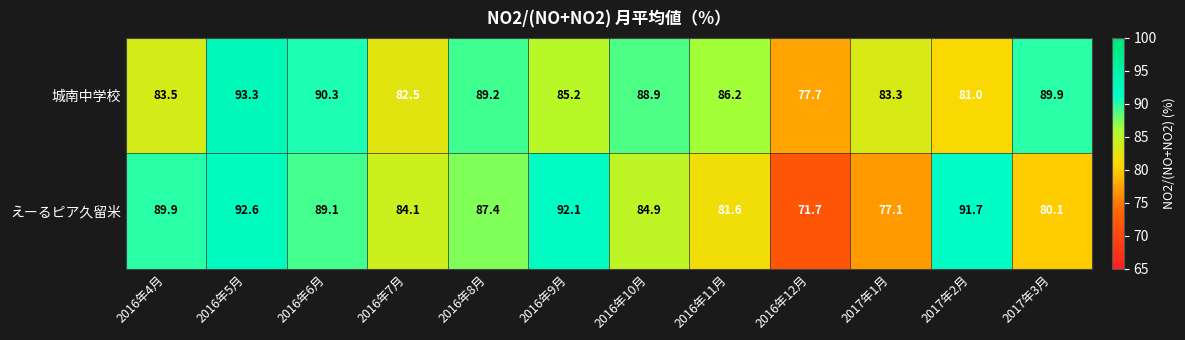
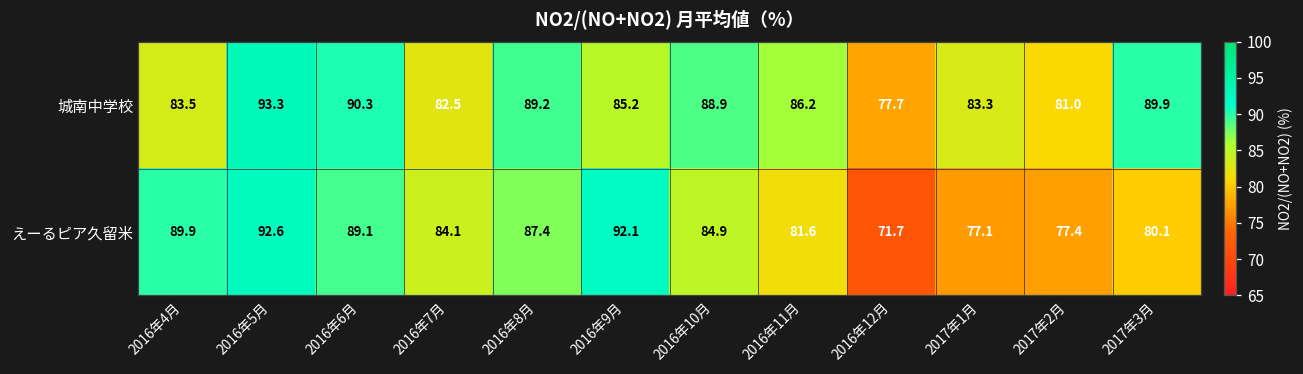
えーるピア久留米, 2017年2月: 91.7 -> 77.4
